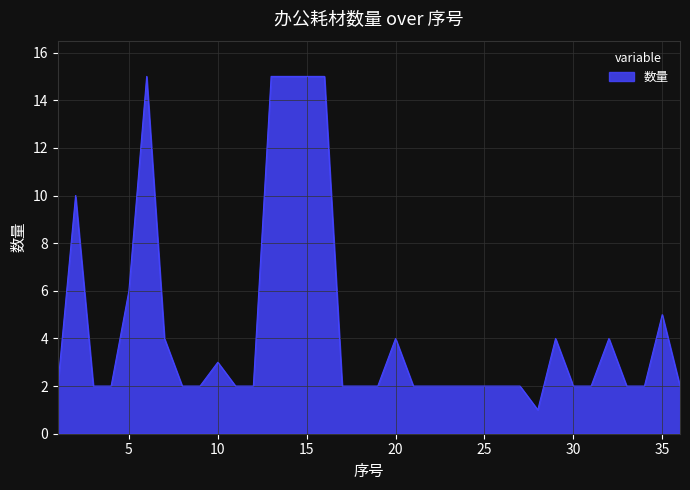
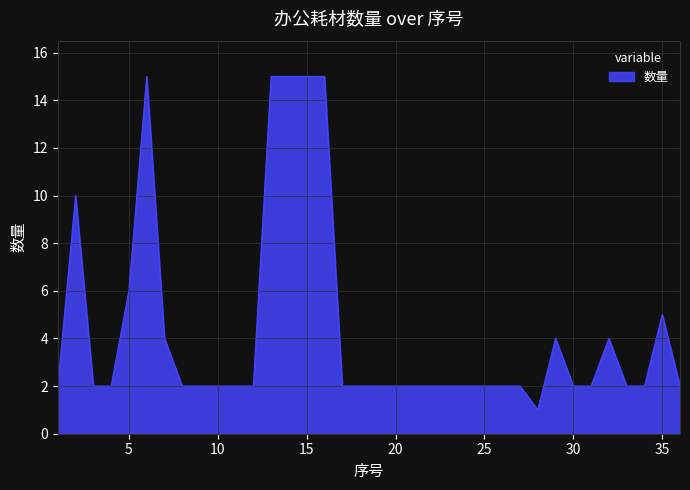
10: 3 -> 2
20: 4 -> 2
